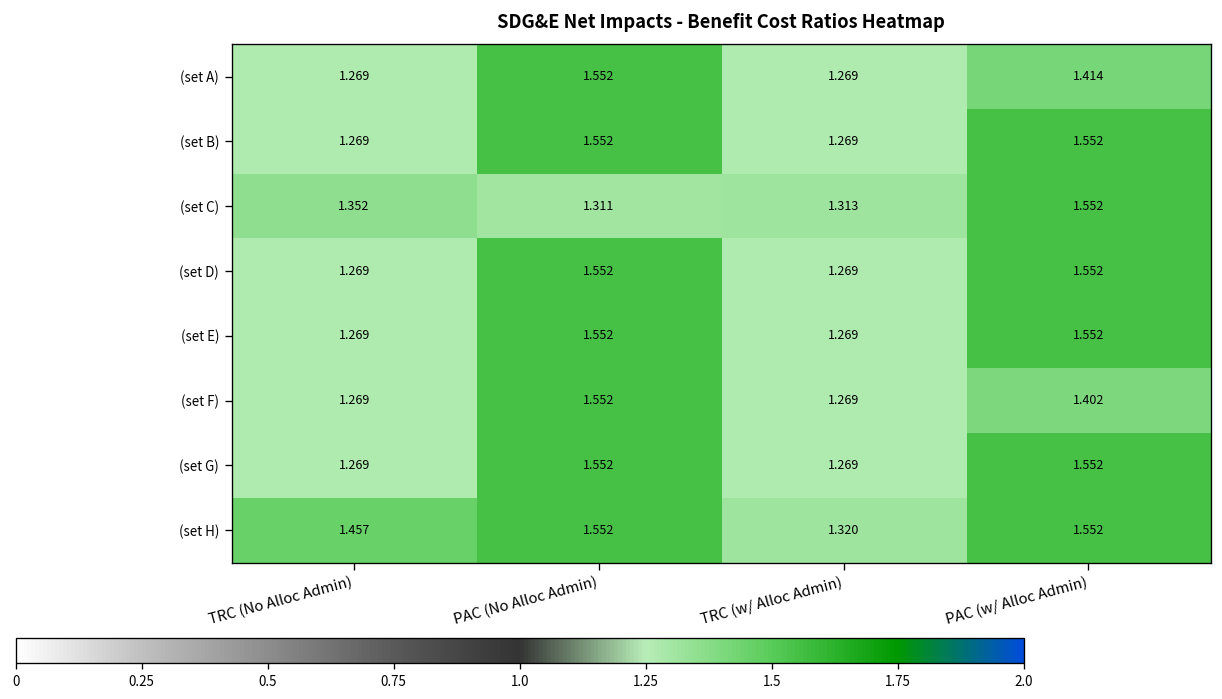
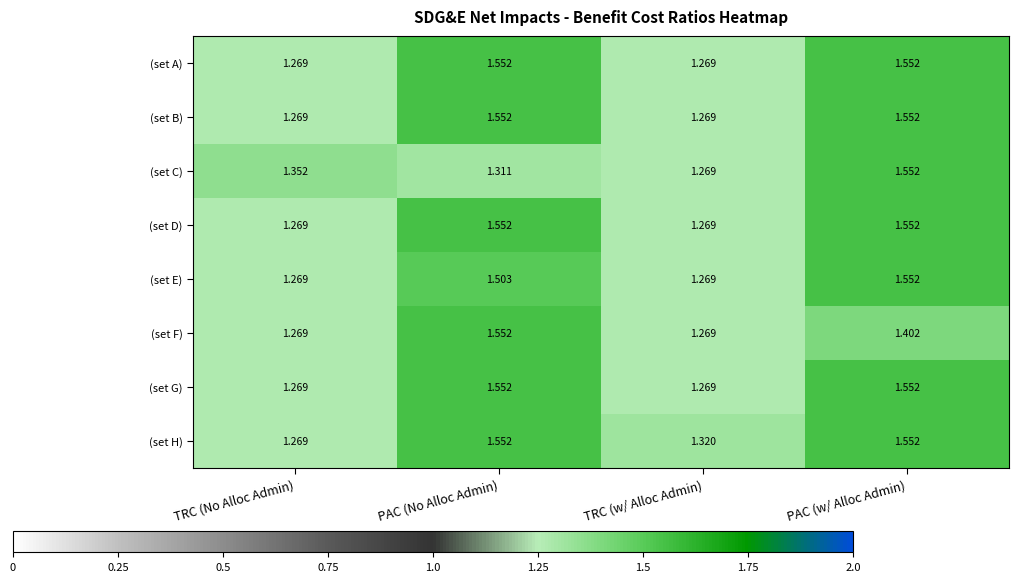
(set A), PAC (w/ Alloc Admin): 1.414 -> 1.552
(set C), TRC (w/ Alloc Admin): 1.313 -> 1.269
(set E), PAC (No Alloc Admin): 1.552 -> 1.503
(set H), TRC (No Alloc Admin): 1.457 -> 1.269
